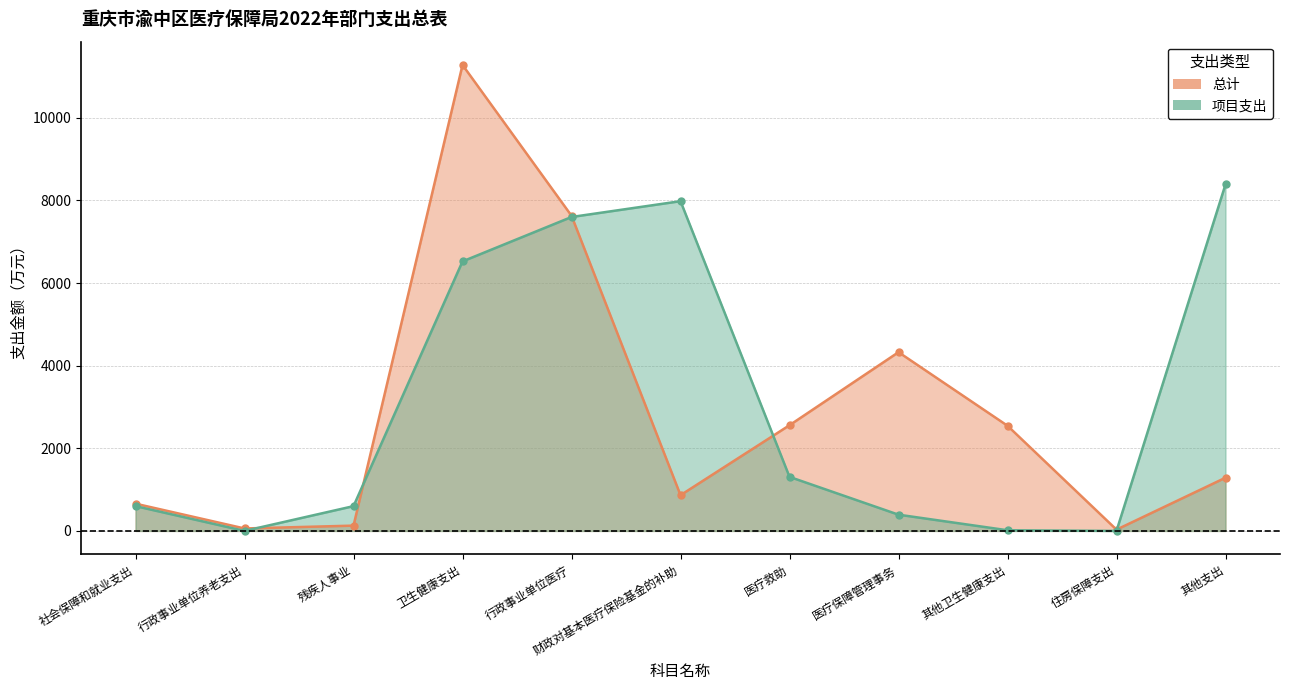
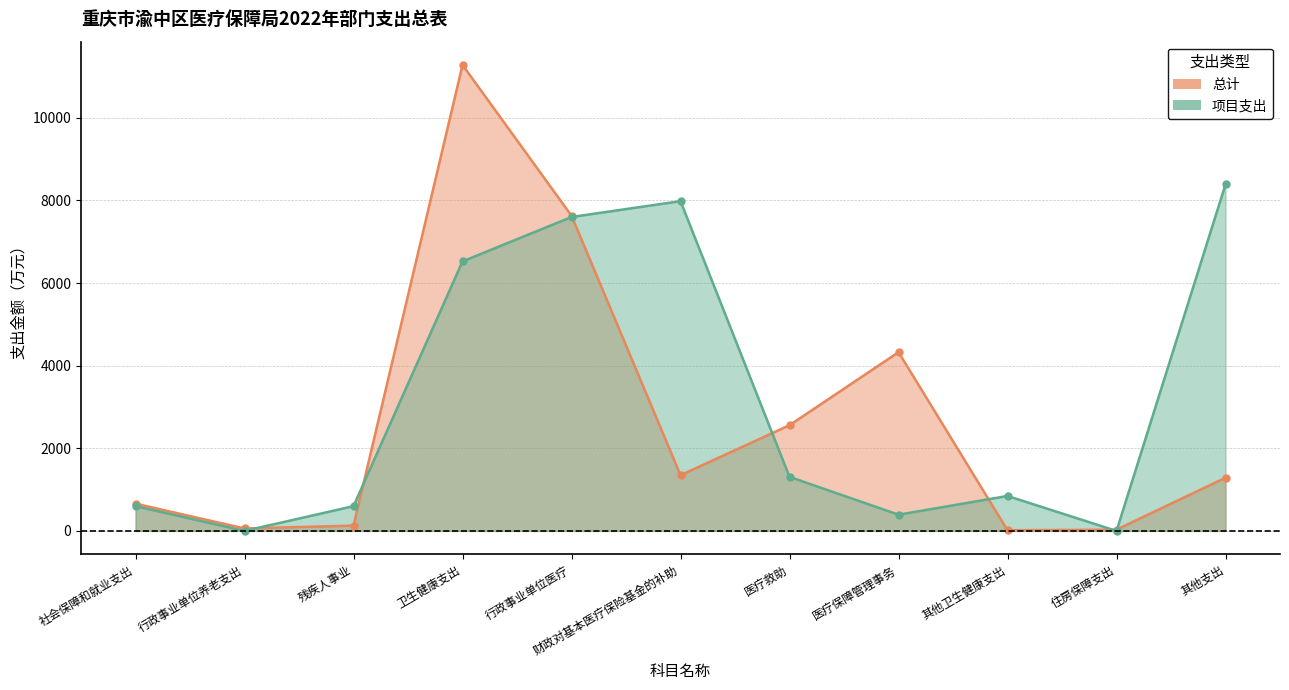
总计, 财政对基本医疗保险基金的补助: 900 -> 1300
总计, 其他卫生健康支出: 2500 -> 0
项目支出, 其他卫生健康支出: 0 -> 800
